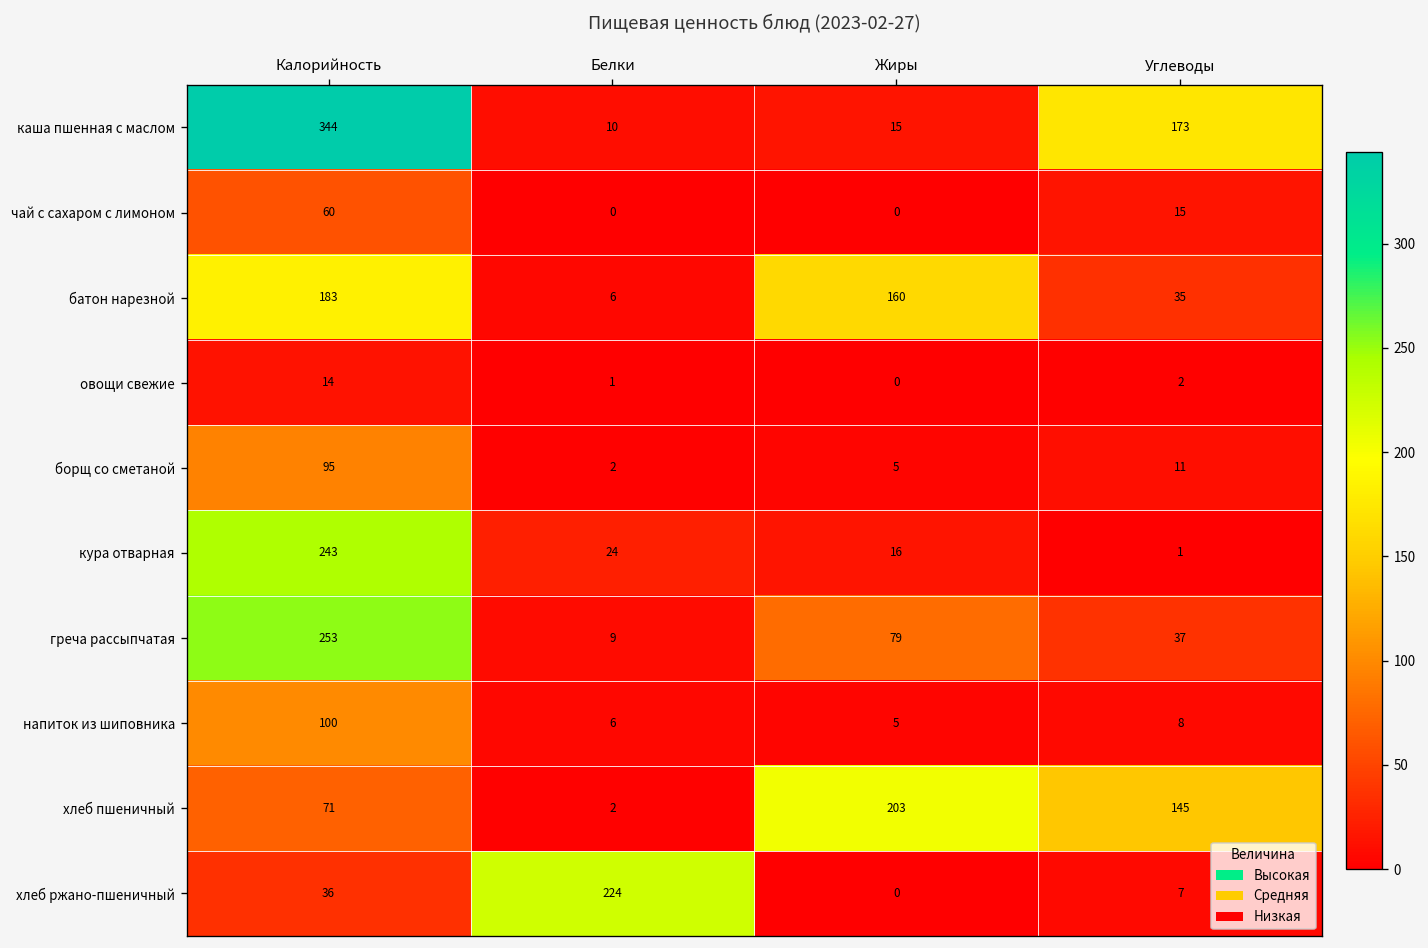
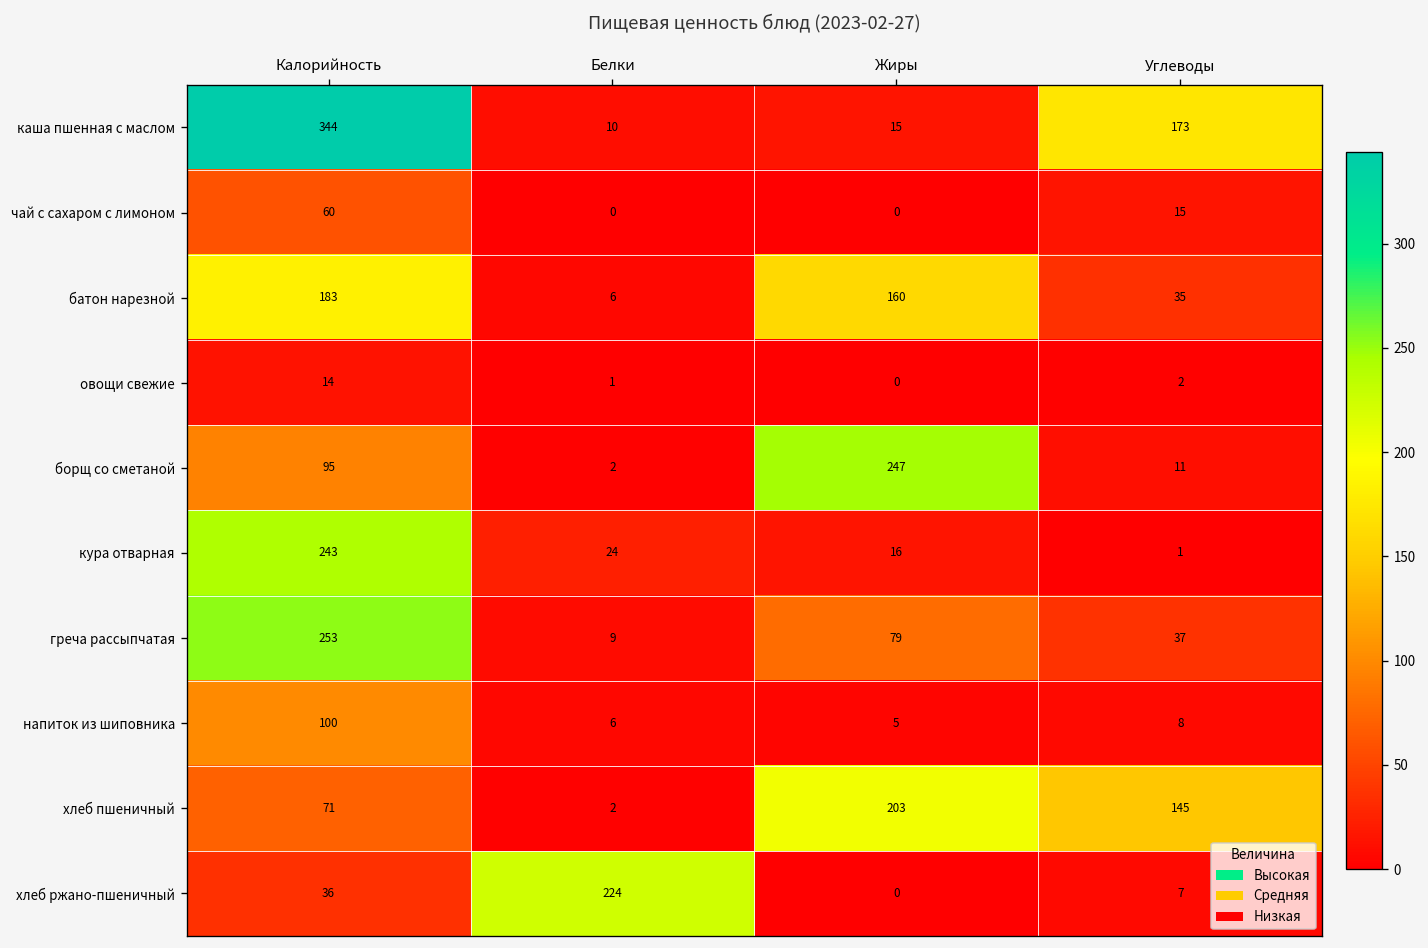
борщ со сметаной, Жиры: 5 -> 247
